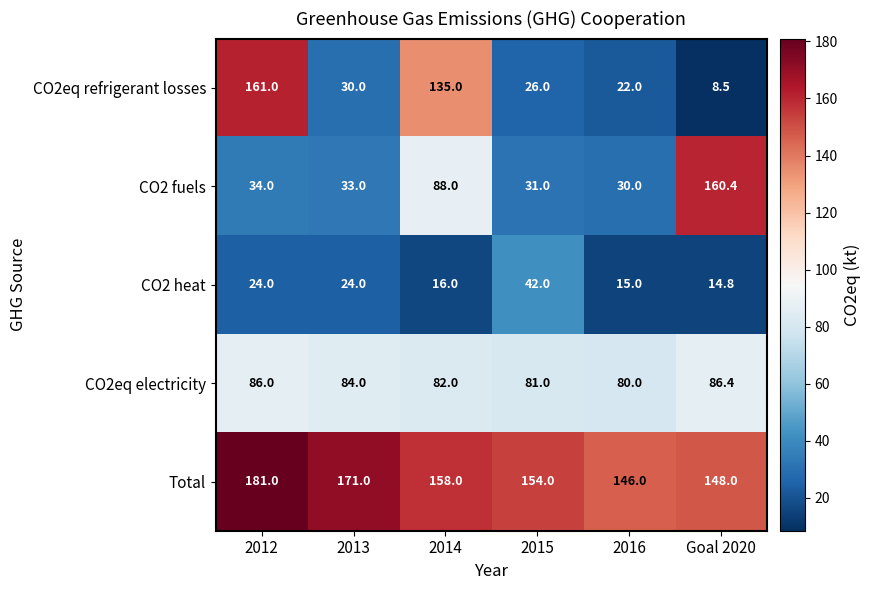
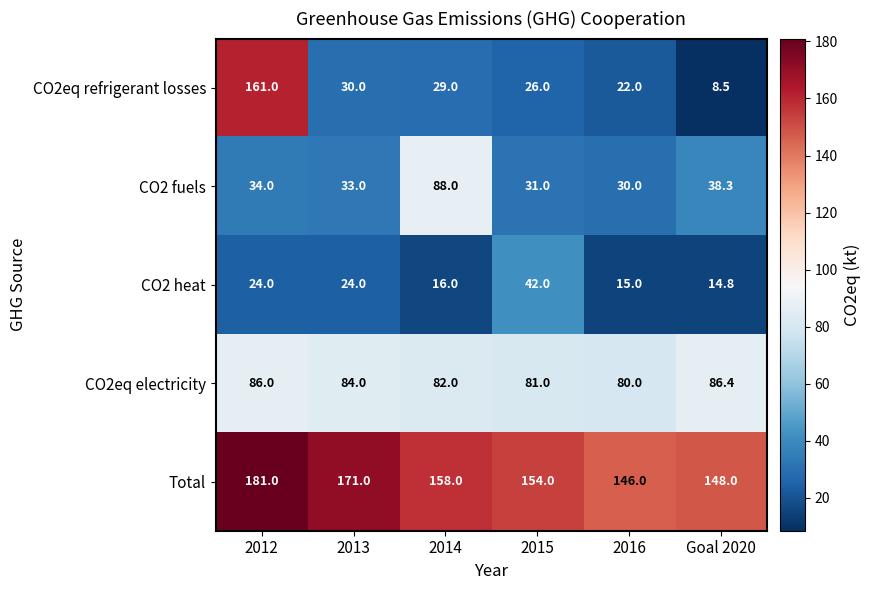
CO2eq refrigerant losses, 2014: 135.0 -> 29.0
CO2 fuels, Goal 2020: 160.4 -> 38.3
